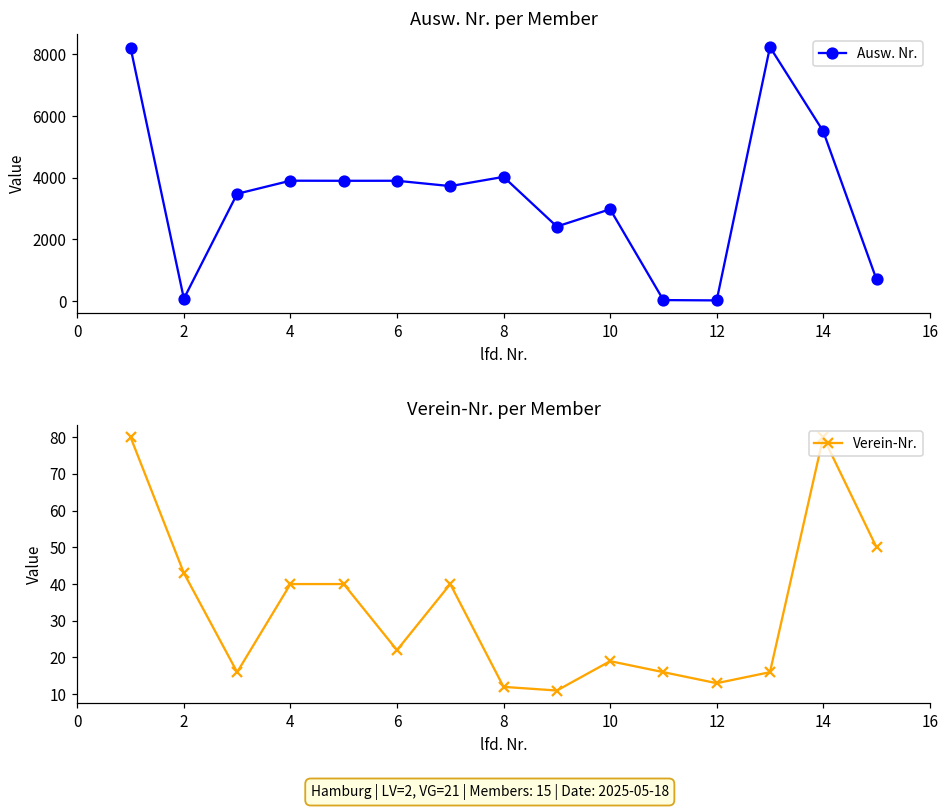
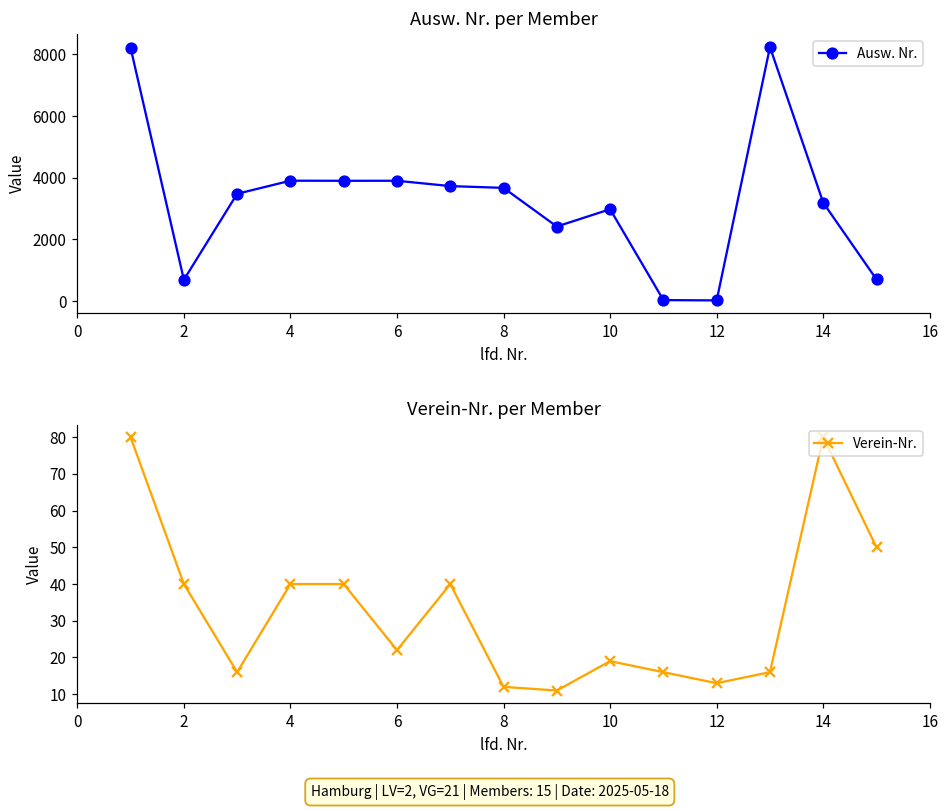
Ausw. Nr. per Member, 2: 100 -> 700
Ausw. Nr. per Member, 8: 4000 -> 3700
Ausw. Nr. per Member, 14: 5500 -> 3200
Verein-Nr. per Member, 2: 43 -> 40
